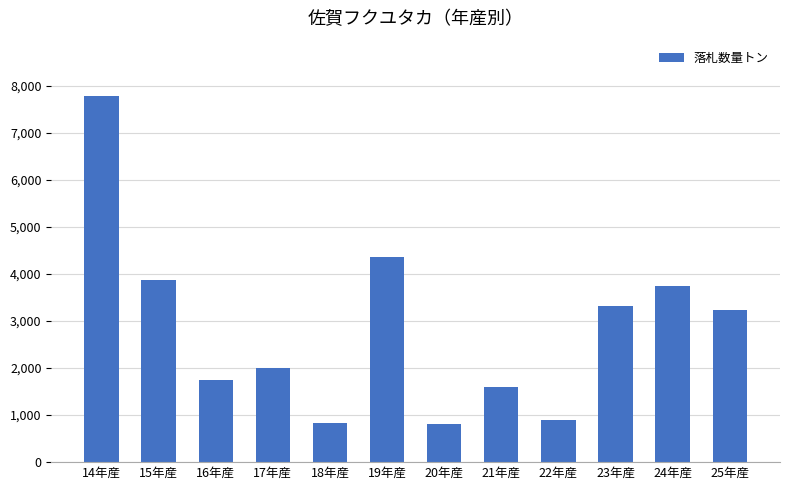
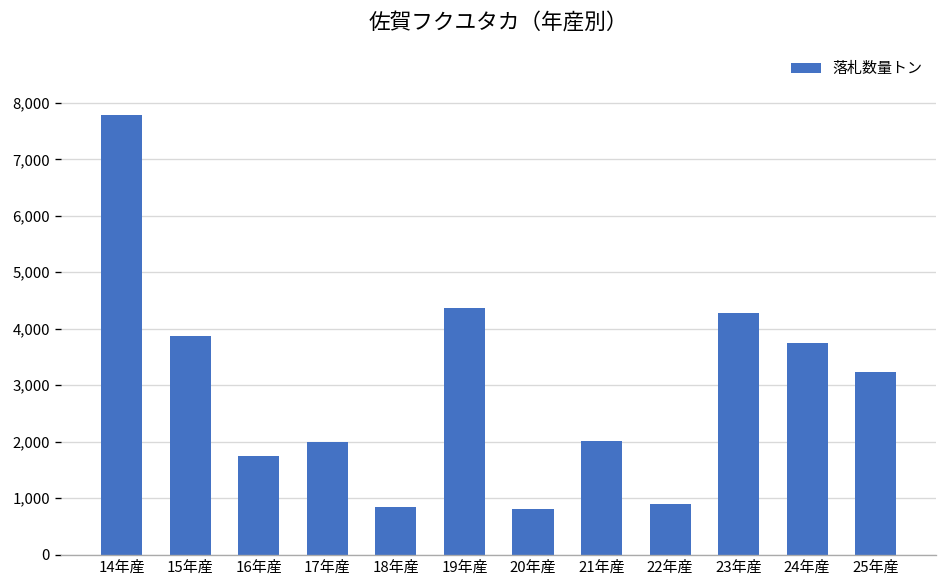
21年産: 1,600 -> 2,000
23年産: 3,300 -> 4,300
